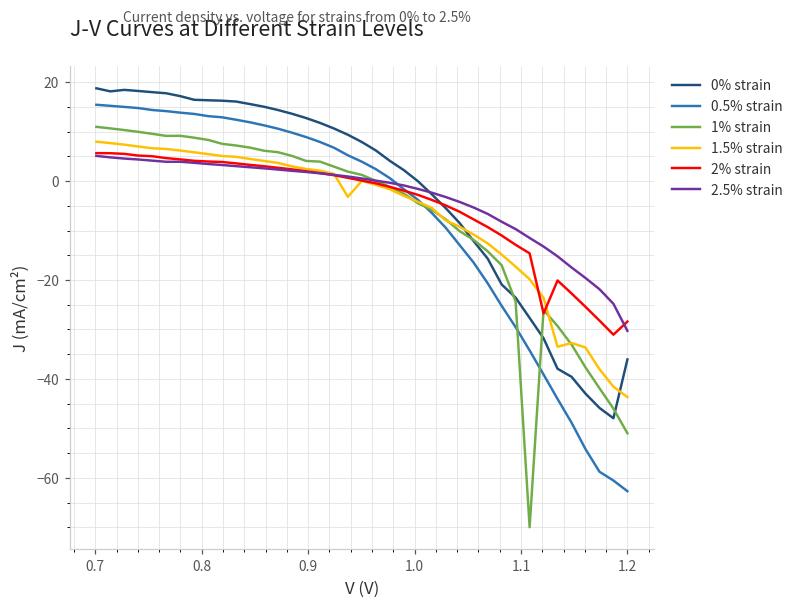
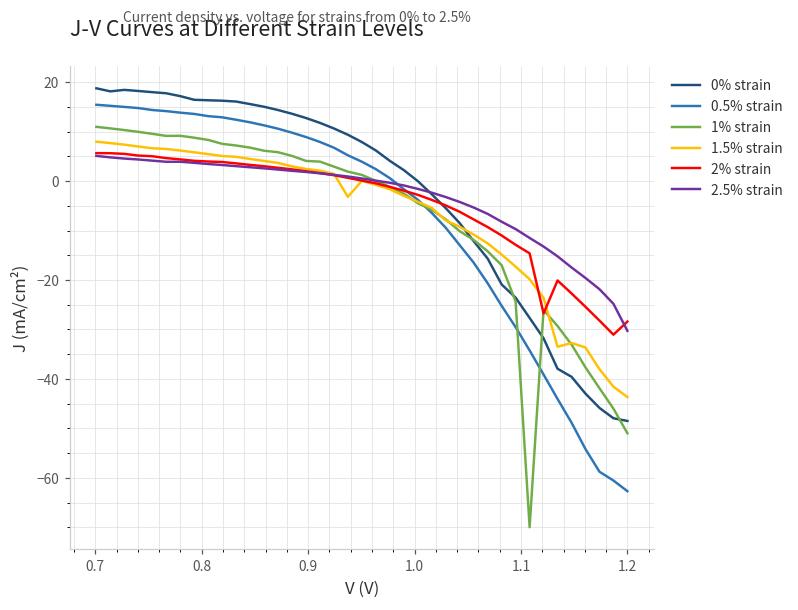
0% strain, 1.2: -36 -> -49
